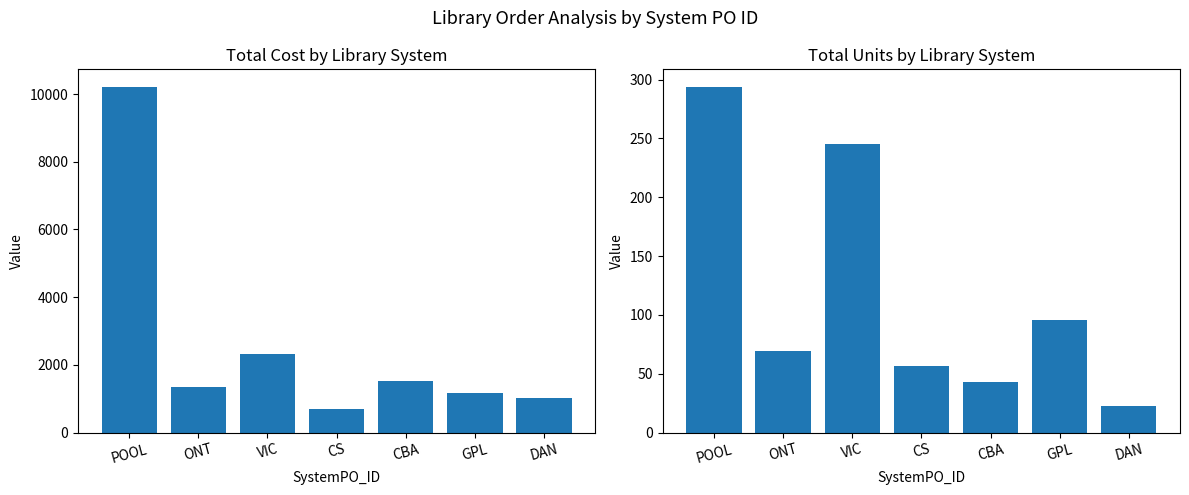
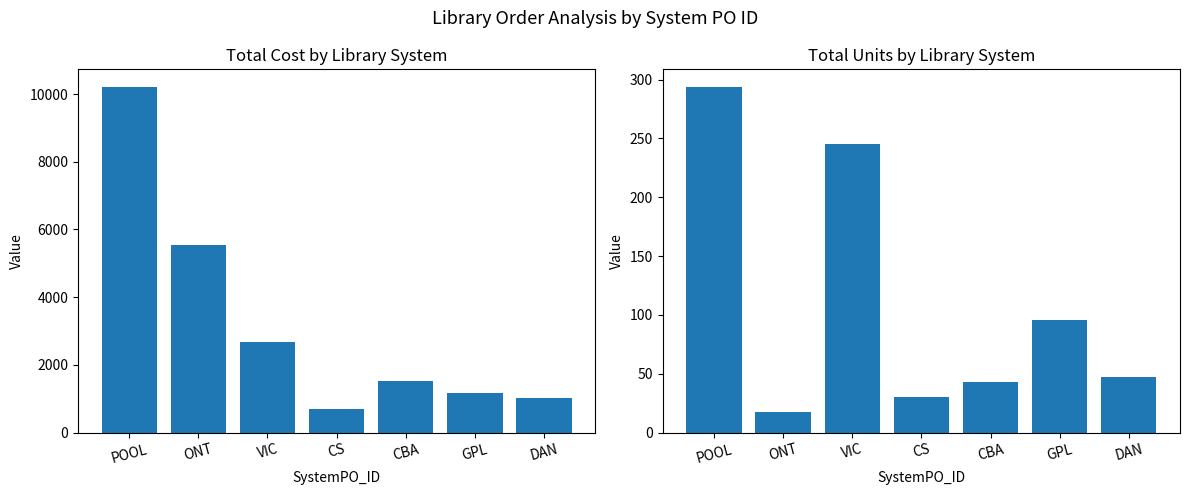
Total Cost by Library System, ONT: 1400 -> 5600
Total Cost by Library System, VIC: 2300 -> 2700
Total Units by Library System, ONT: 69 -> 18
Total Units by Library System, CS: 57 -> 30
Total Units by Library System, DAN: 23 -> 47
